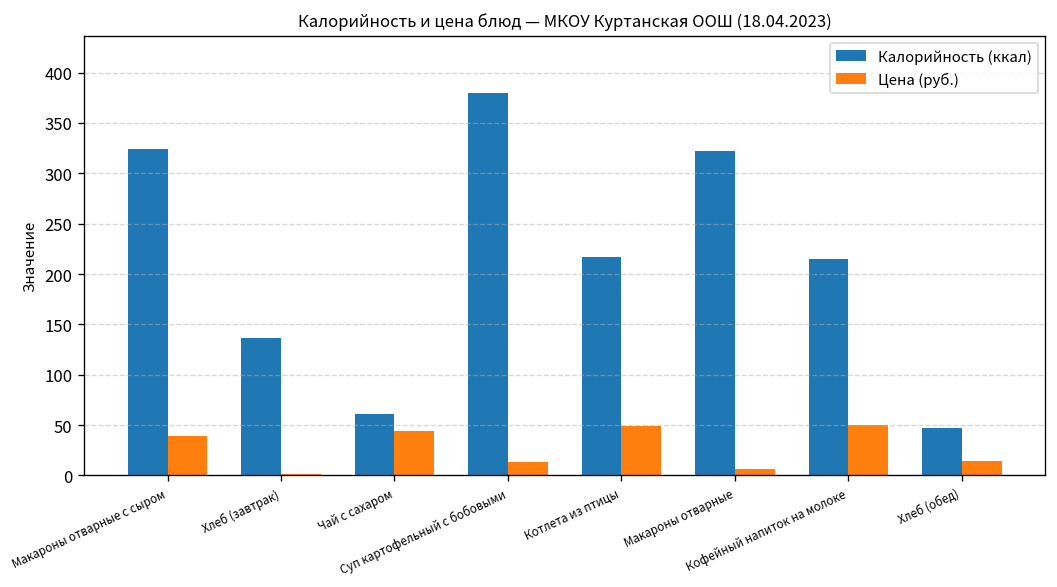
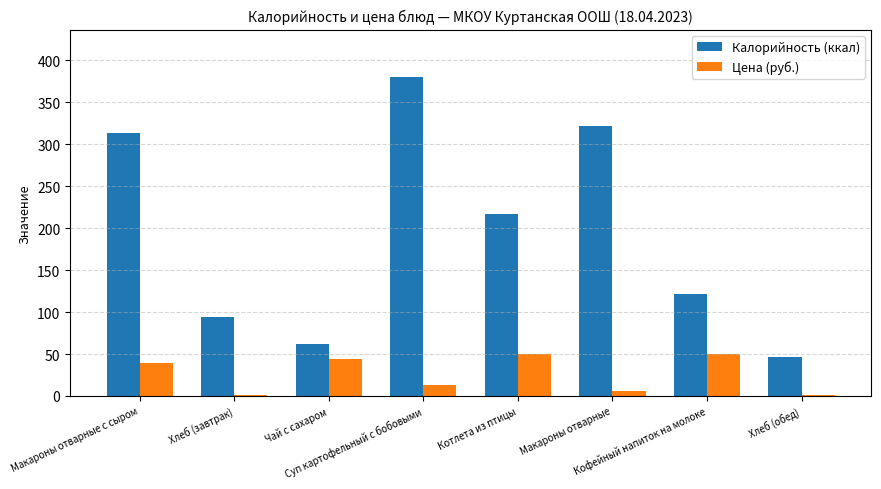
Калорийность (ккал), Макароны отварные с сыром: 320 -> 310
Калорийность (ккал), Хлеб (завтрак): 140 -> 90
Калорийность (ккал), Кофейный напиток на молоке: 220 -> 120
Цена (руб.), Хлеб (обед): 10 -> 0
